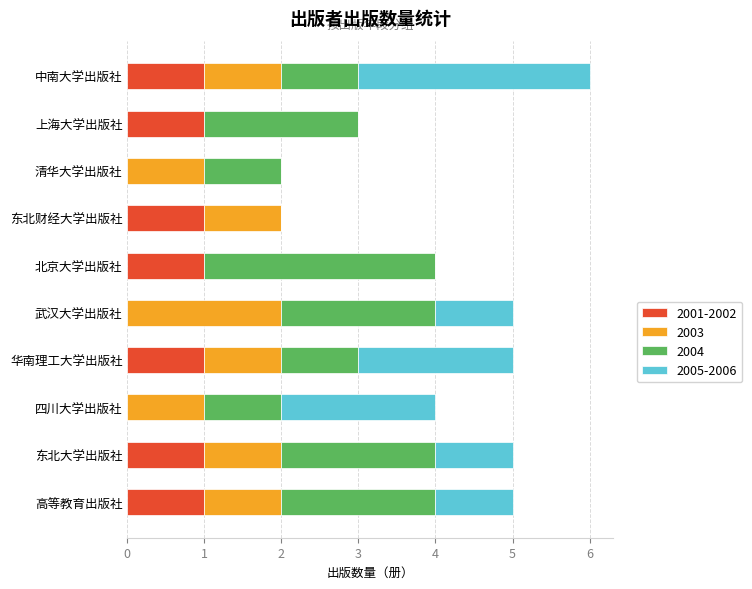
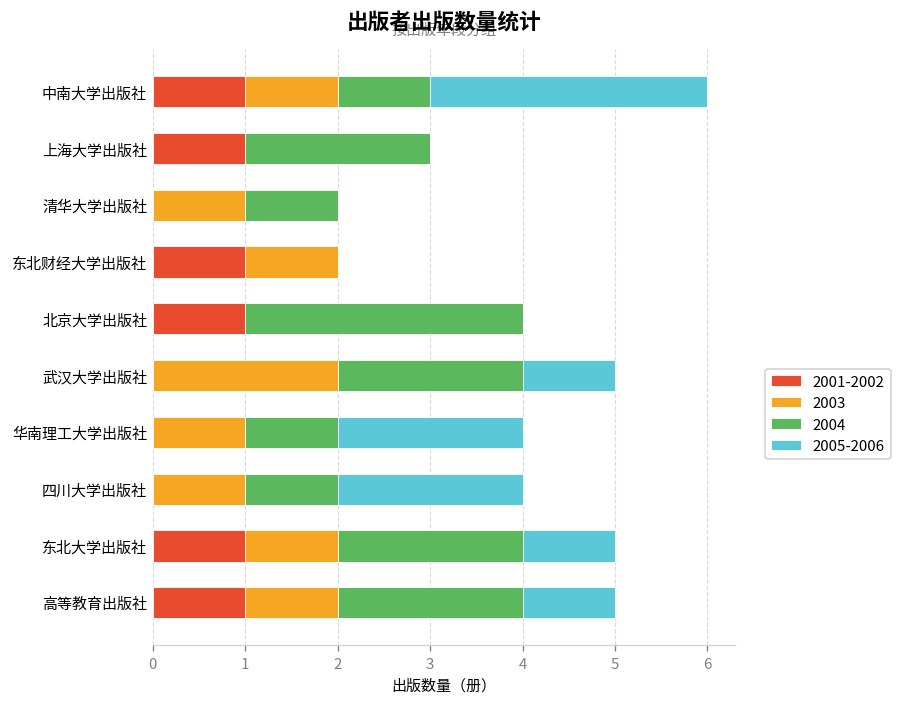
2001-2002, 华南理工大学出版社: 1 -> 0
